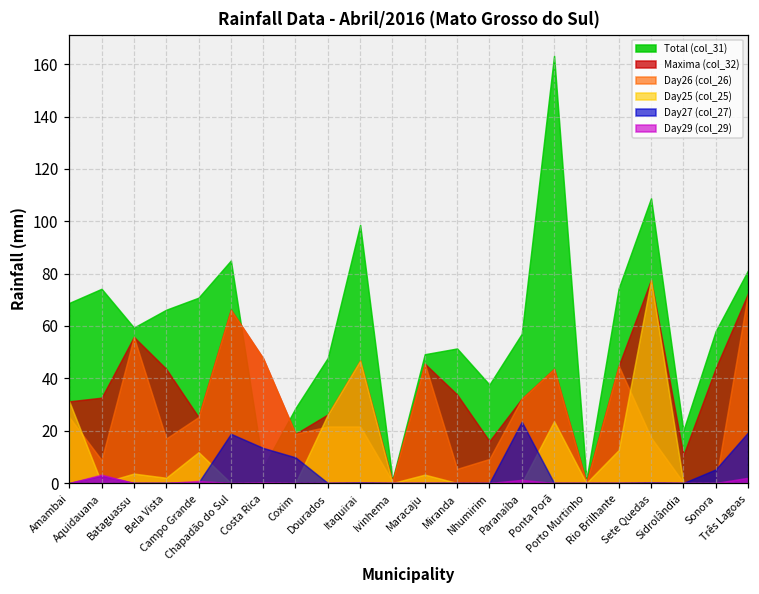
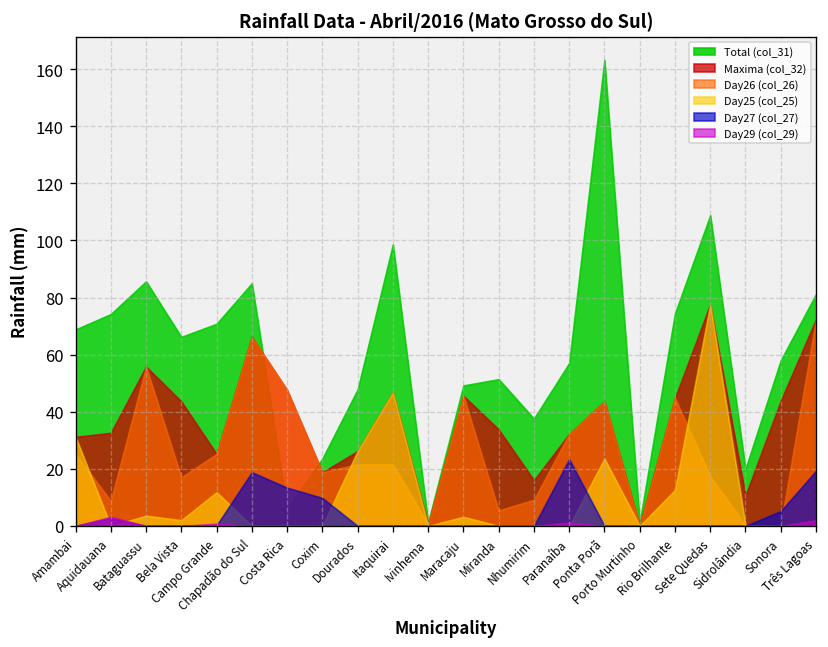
Total (col_31), Bataguassu: 59 -> 86
Total (col_31), Coxim: 29 -> 24
